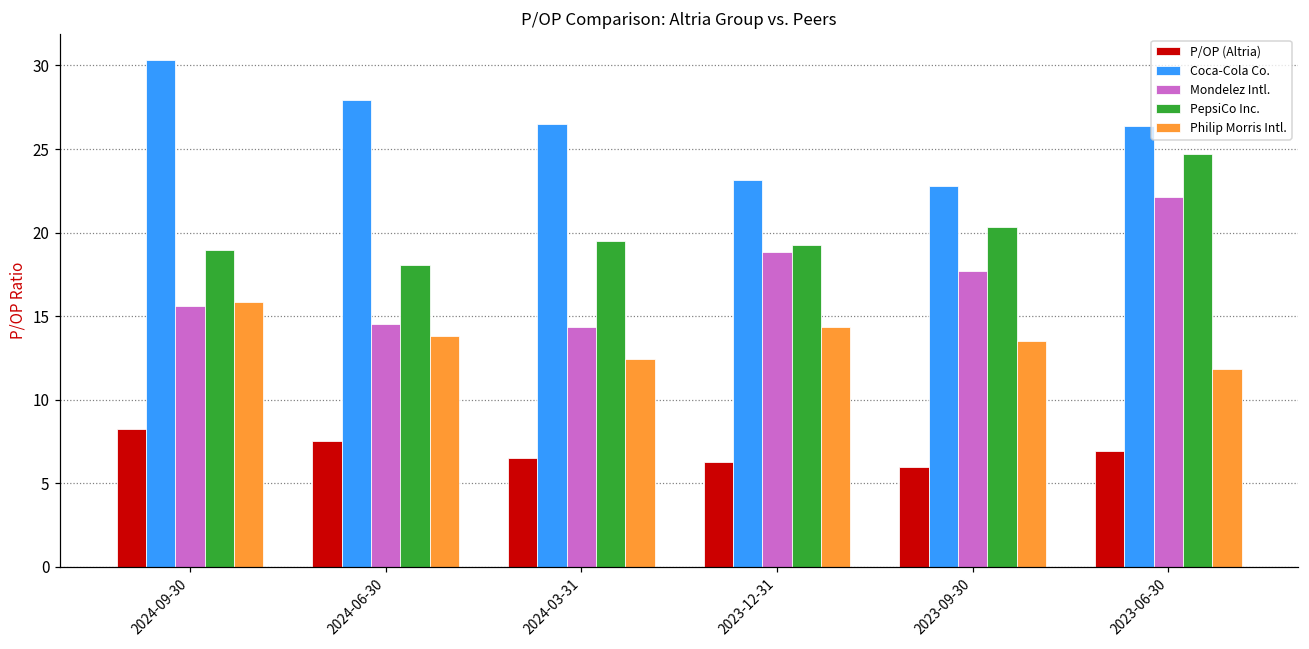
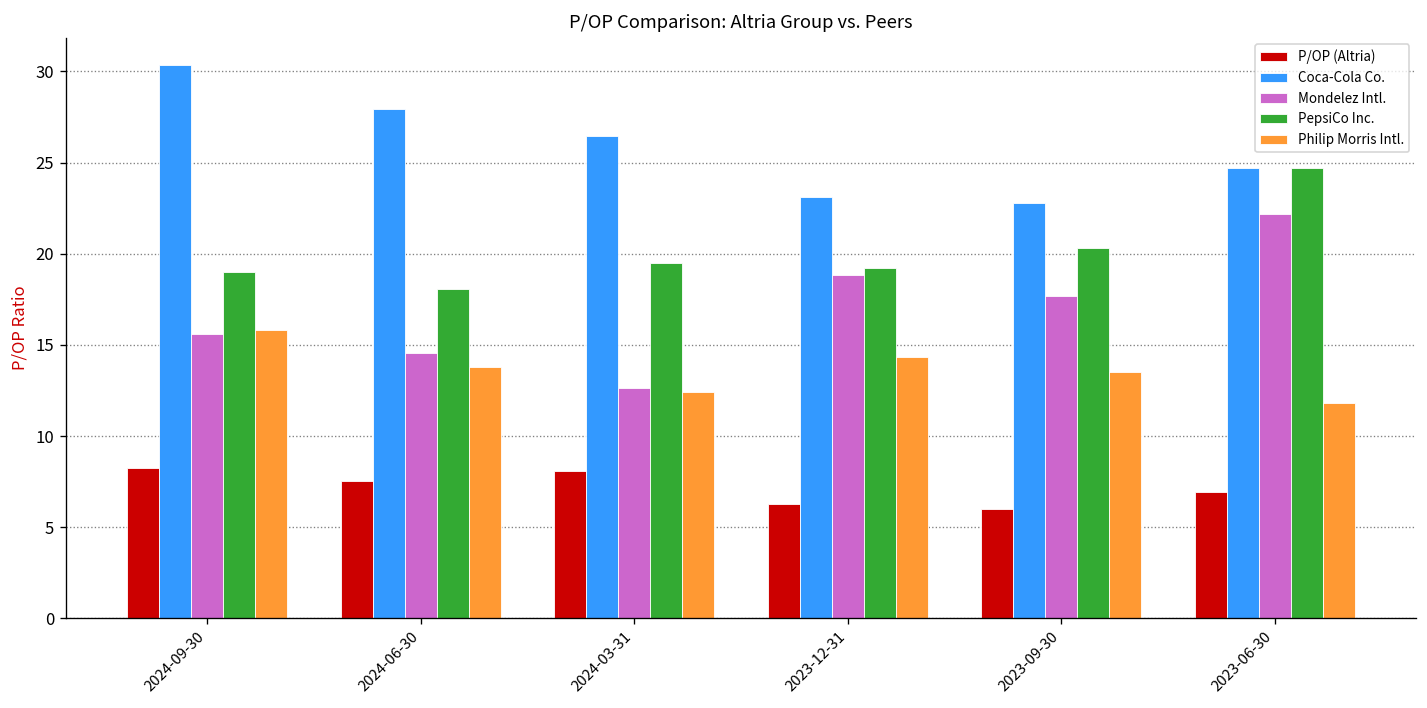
P/OP (Altria), 2024-03-31: 6.5 -> 8.1
Mondelez Intl., 2024-03-31: 14.4 -> 12.6
Coca-Cola Co., 2023-06-30: 26.4 -> 24.7
